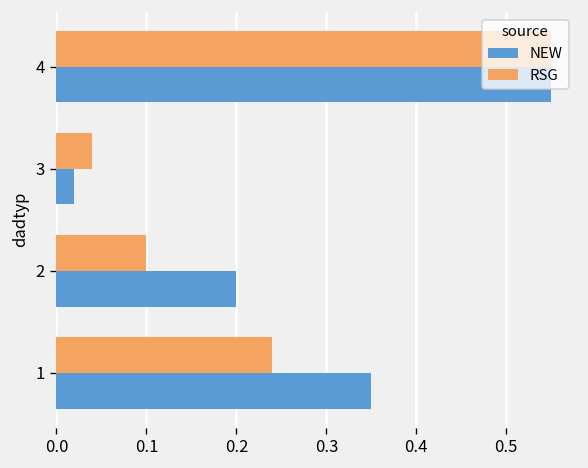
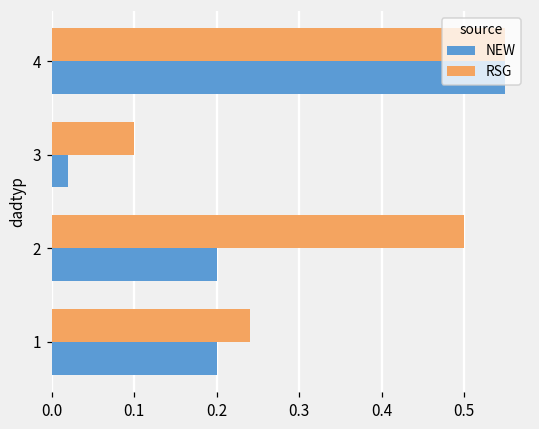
RSG, 3: 0.04 -> 0.10
RSG, 2: 0.1 -> 0.5
NEW, 1: 0.35 -> 0.20
